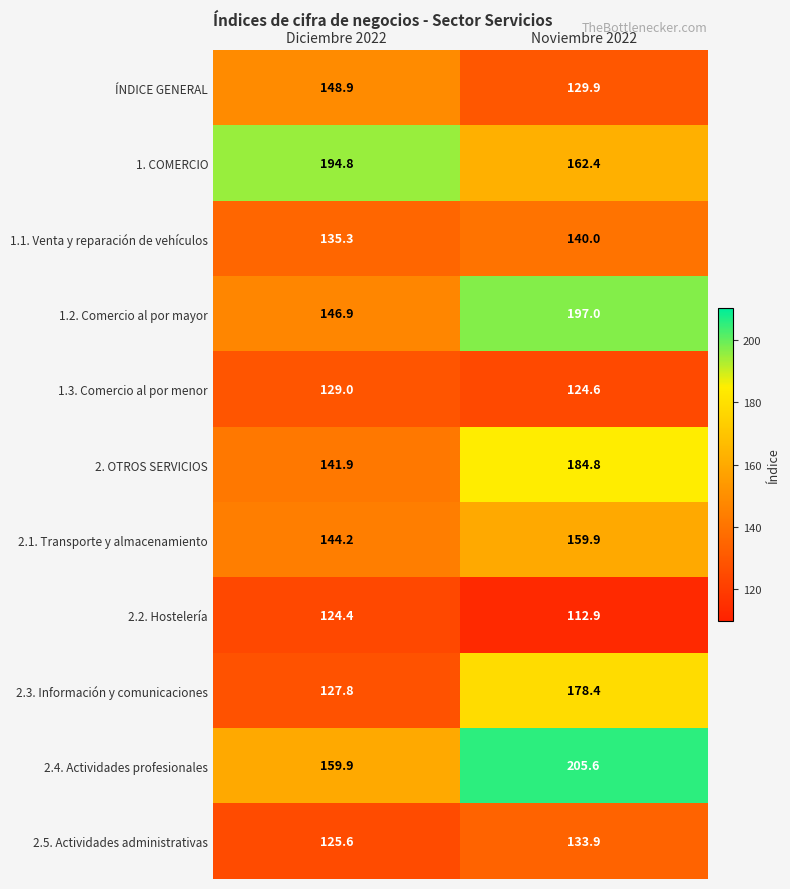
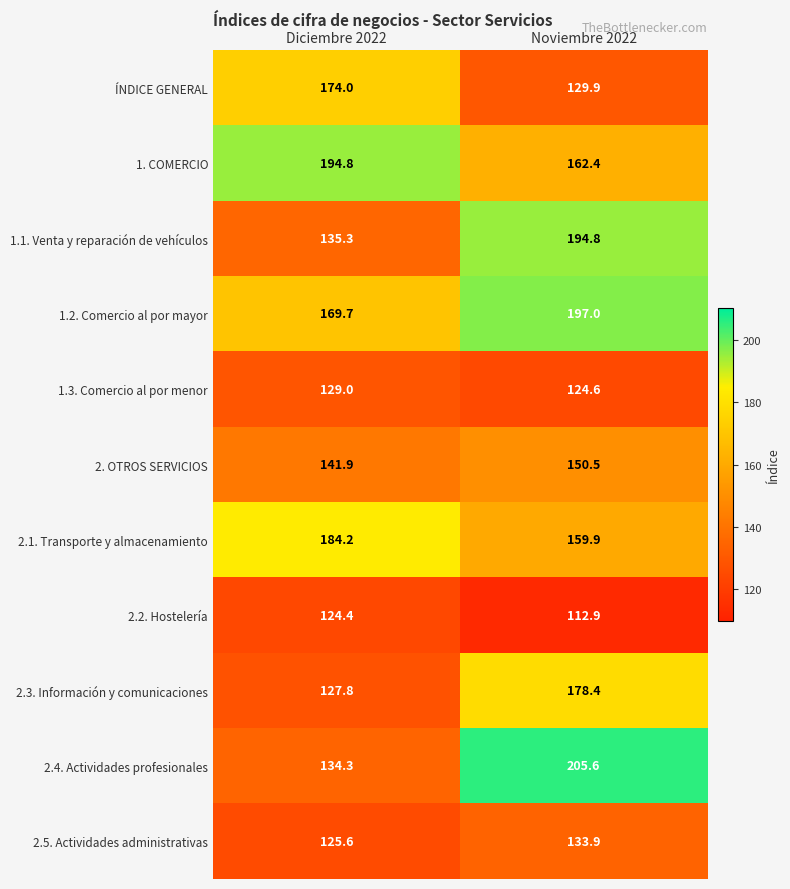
ÍNDICE GENERAL, Diciembre 2022: 148.9 -> 174.0
1.1. Venta y reparación de vehículos, Noviembre 2022: 140.0 -> 194.8
1.2. Comercio al por mayor, Diciembre 2022: 146.9 -> 169.7
2. OTROS SERVICIOS, Noviembre 2022: 184.8 -> 150.5
2.1. Transporte y almacenamiento, Diciembre 2022: 144.2 -> 184.2
2.4. Actividades profesionales, Diciembre 2022: 159.9 -> 134.3
